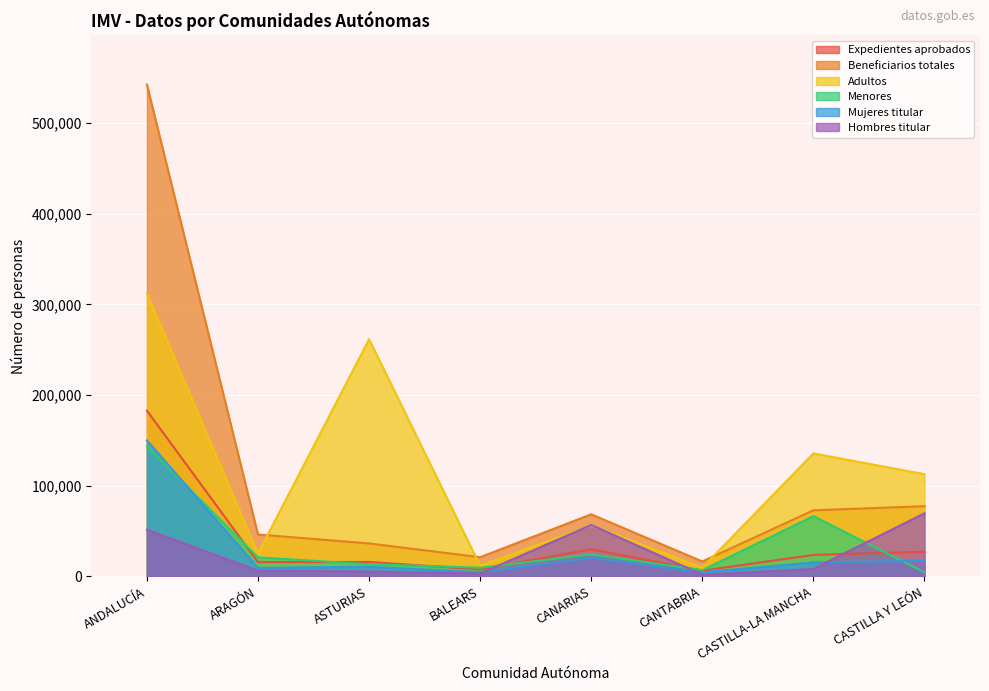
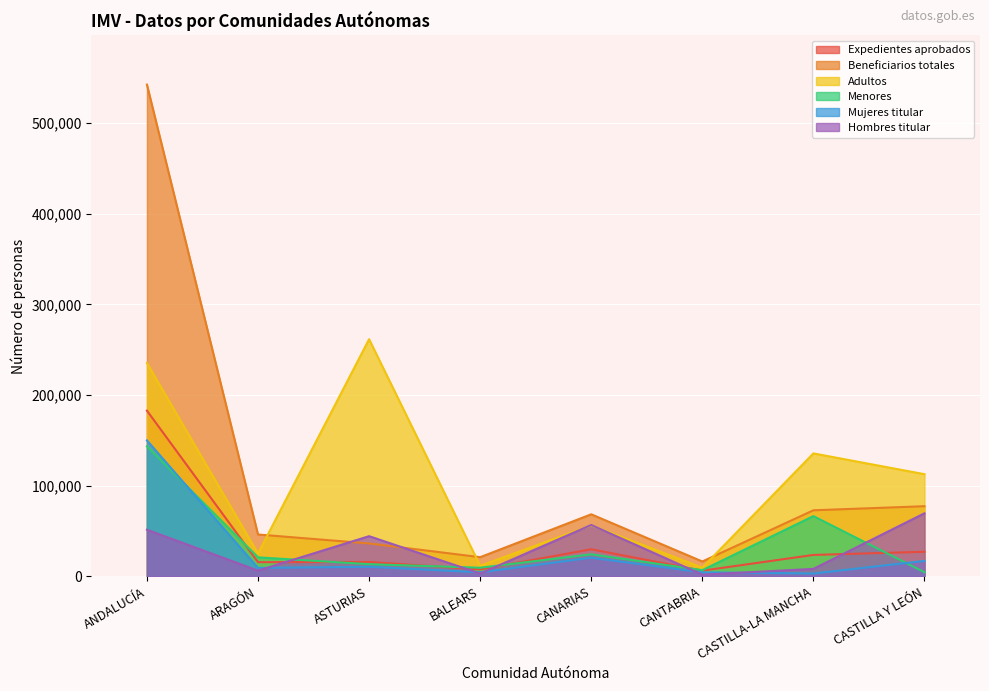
Adultos, ANDALUCÍA: 310,000 -> 240,000
Hombres titular, ASTURIAS: 10,000 -> 40,000
Mujeres titular, CASTILLA-LA MANCHA: 20,000 -> 0
